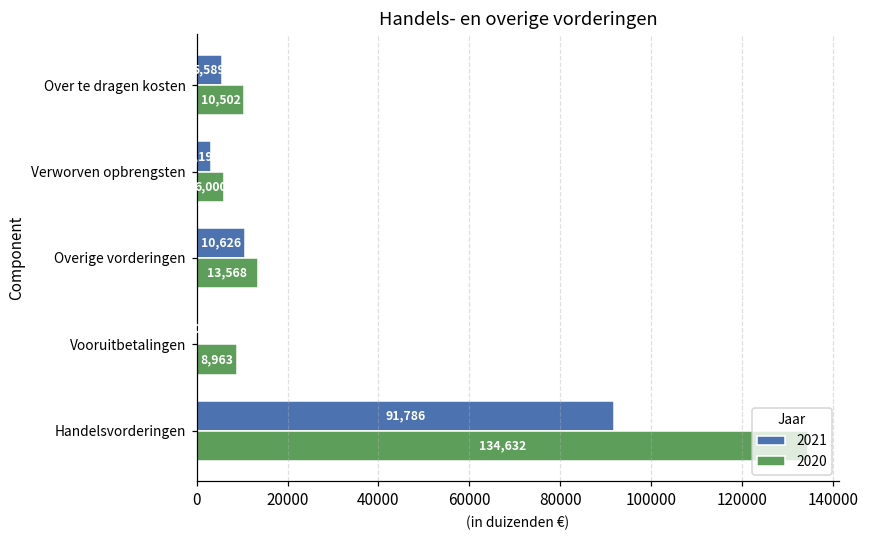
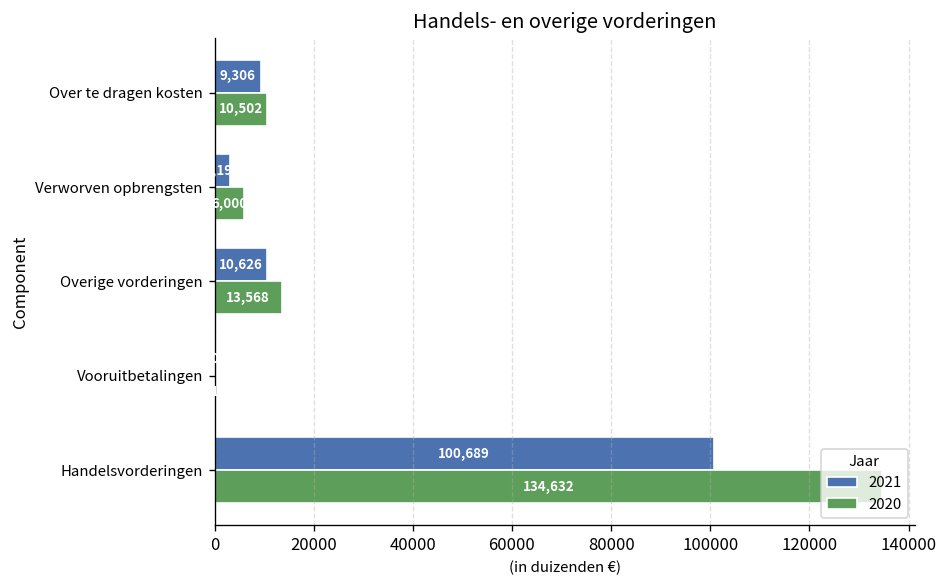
2021, Over te dragen kosten: 5,589 -> 9,306
2020, Vooruitbetalingen: 9000 -> 0
2021, Handelsvorderingen: 91,786 -> 100,689
